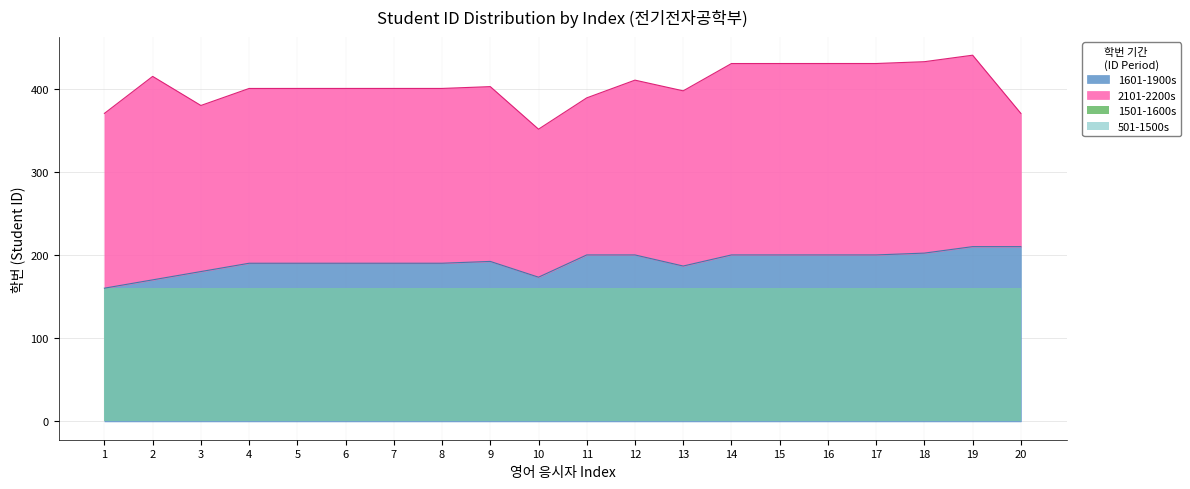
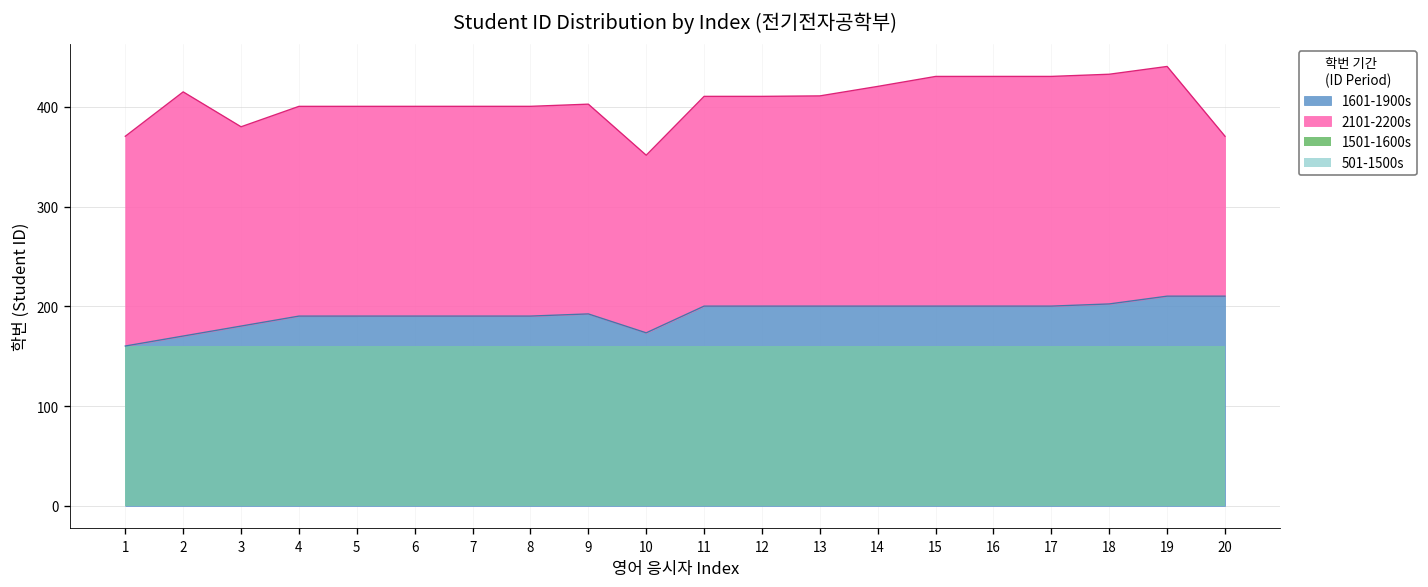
2101-2200s, 11: 190 -> 210
1601-1900s, 13: 190 -> 200
2101-2200s, 14: 230 -> 220
